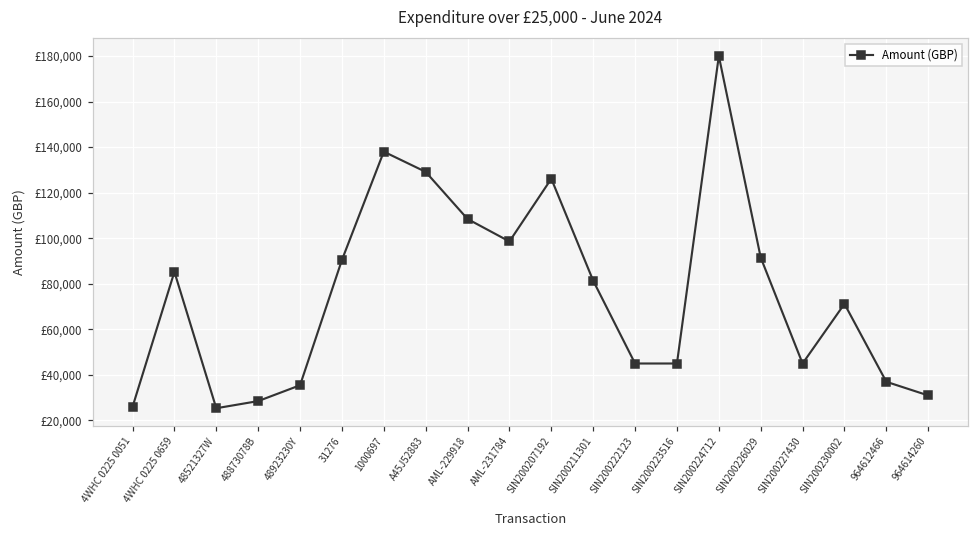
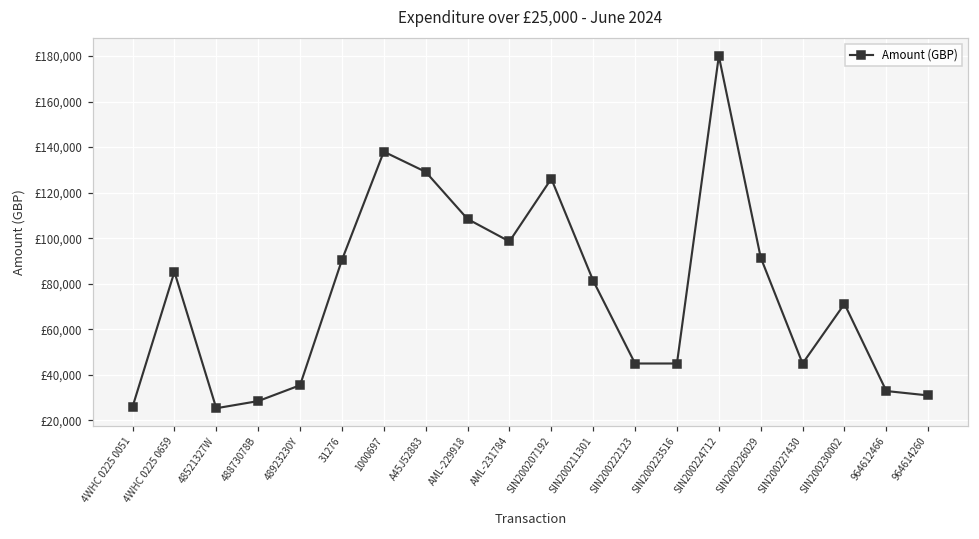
964612466: £37,000 -> £33,000
